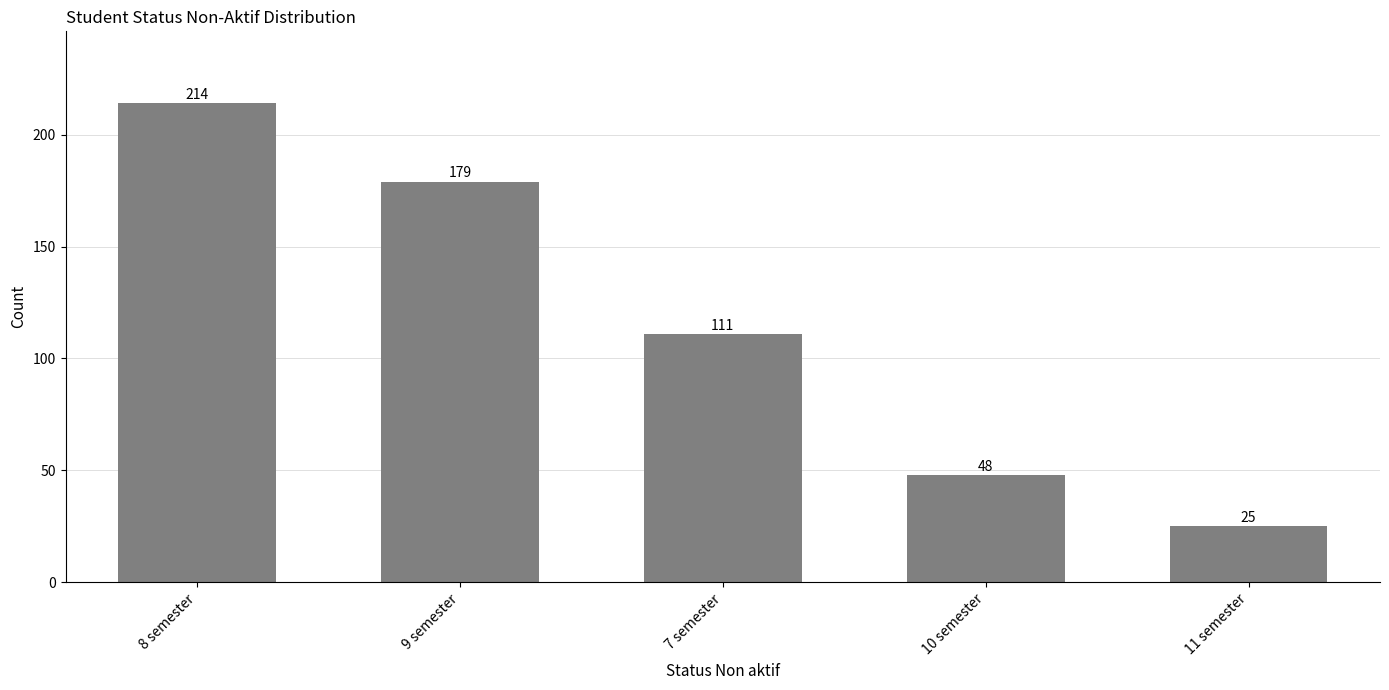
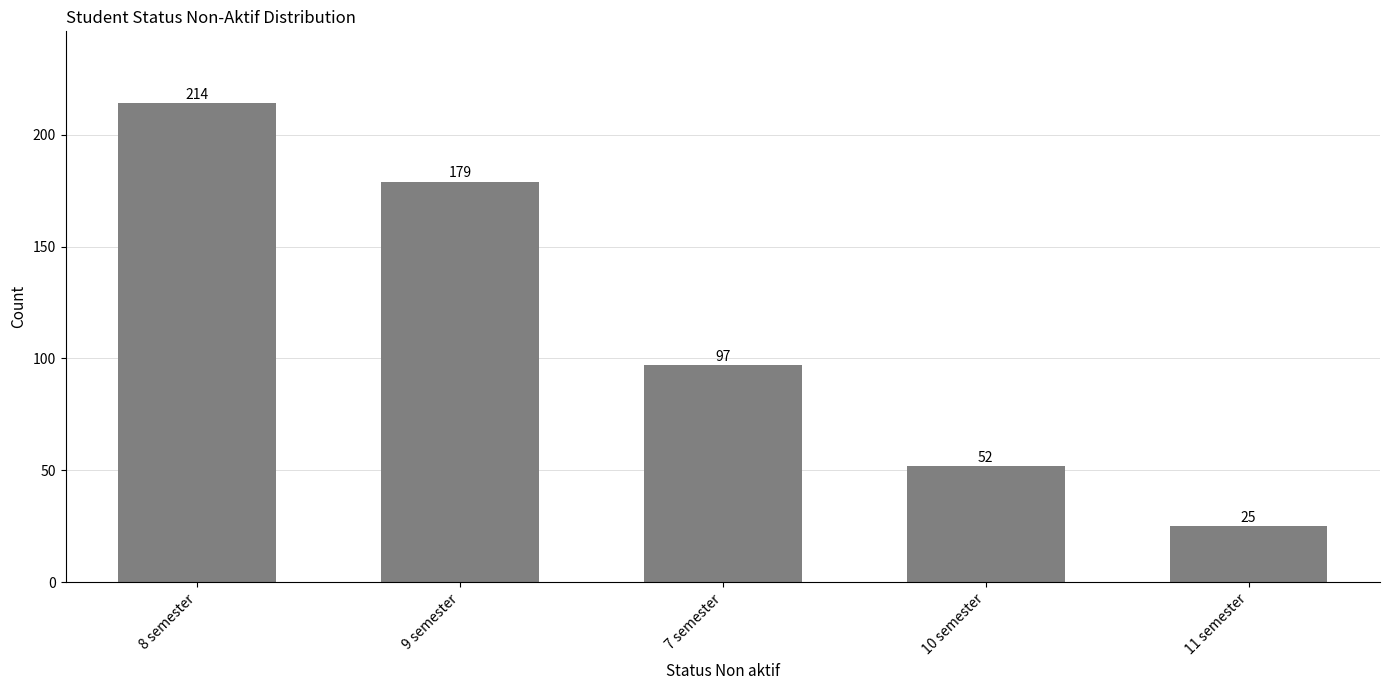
7 semester: 111 -> 97
10 semester: 48 -> 52
